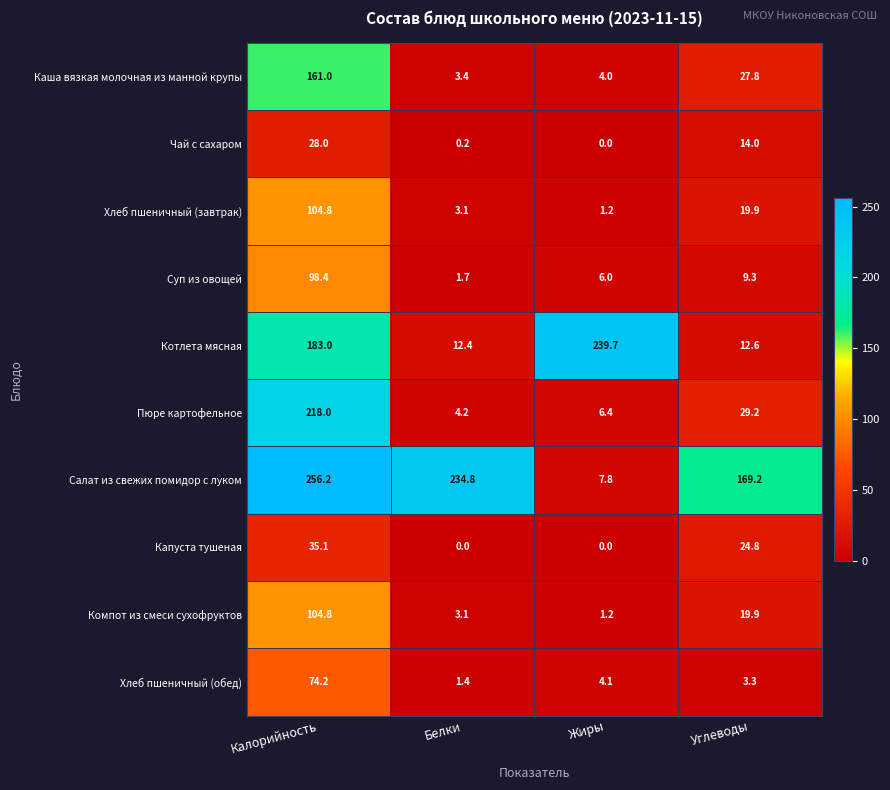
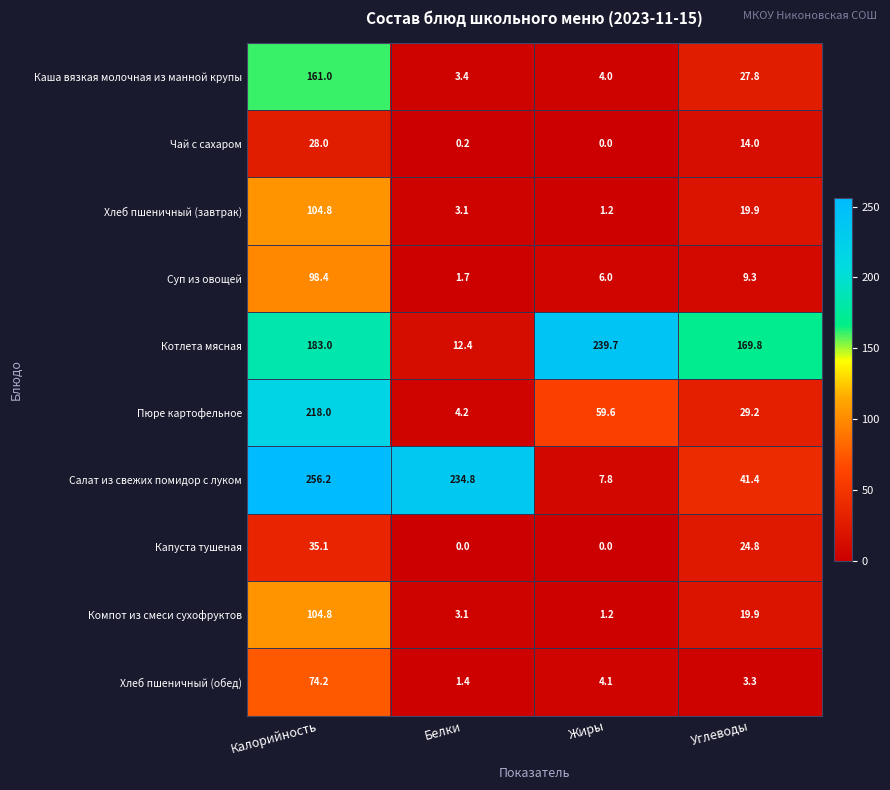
Котлета мясная, Углеводы: 12.6 -> 169.8
Пюре картофельное, Жиры: 6.4 -> 59.6
Салат из свежих помидор с луком, Углеводы: 169.2 -> 41.4
